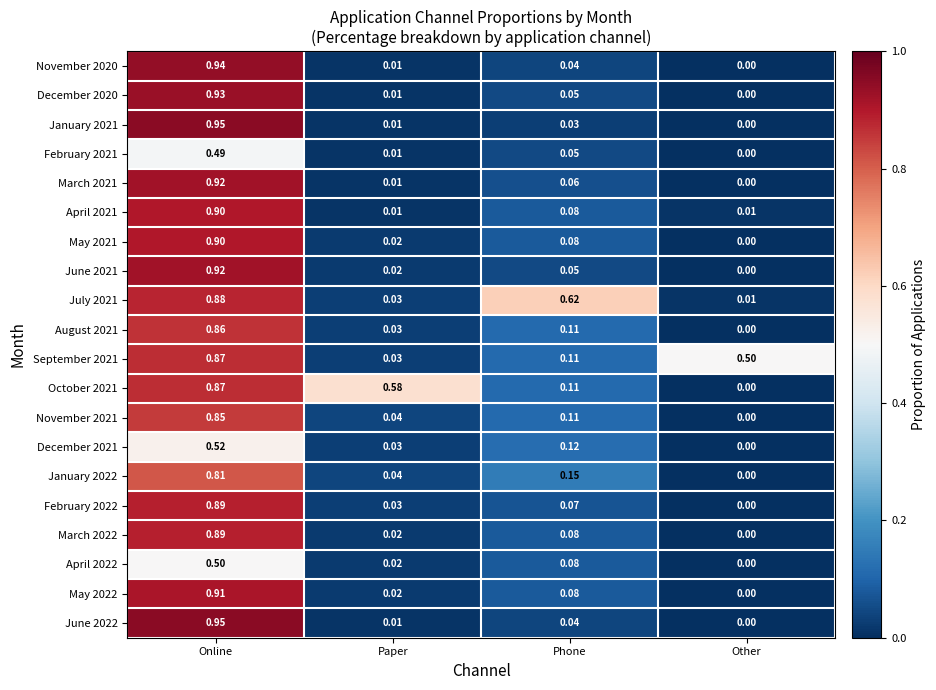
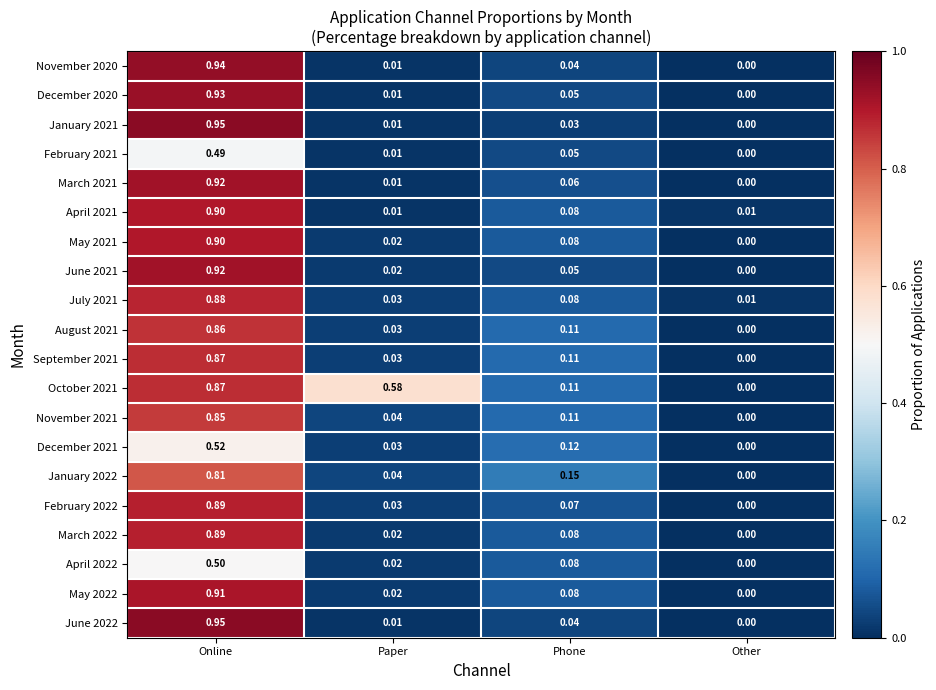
July 2021, Phone: 0.62 -> 0.08
September 2021, Other: 0.50 -> 0.00
